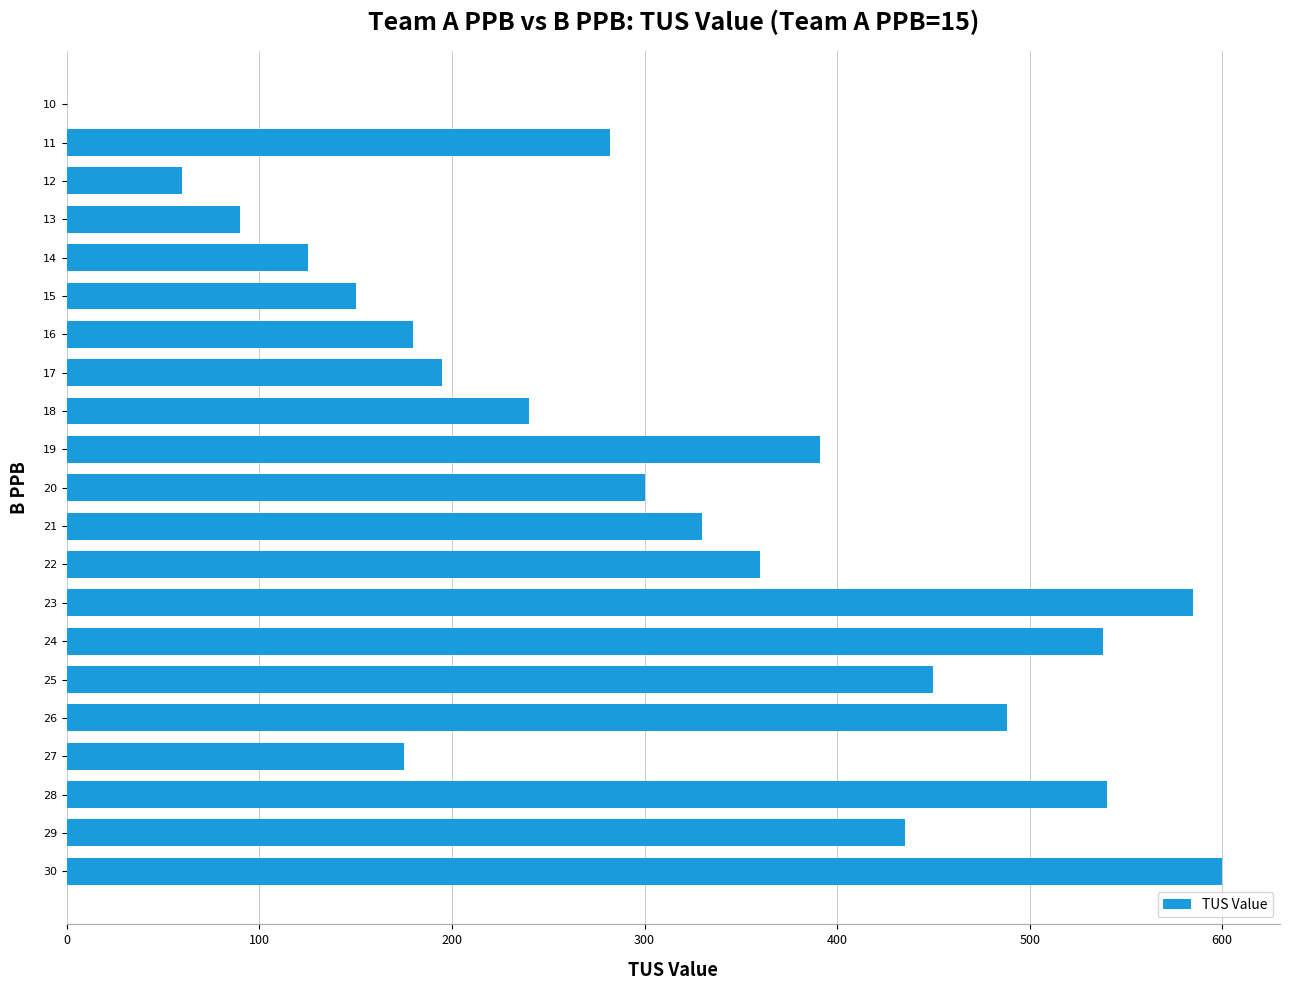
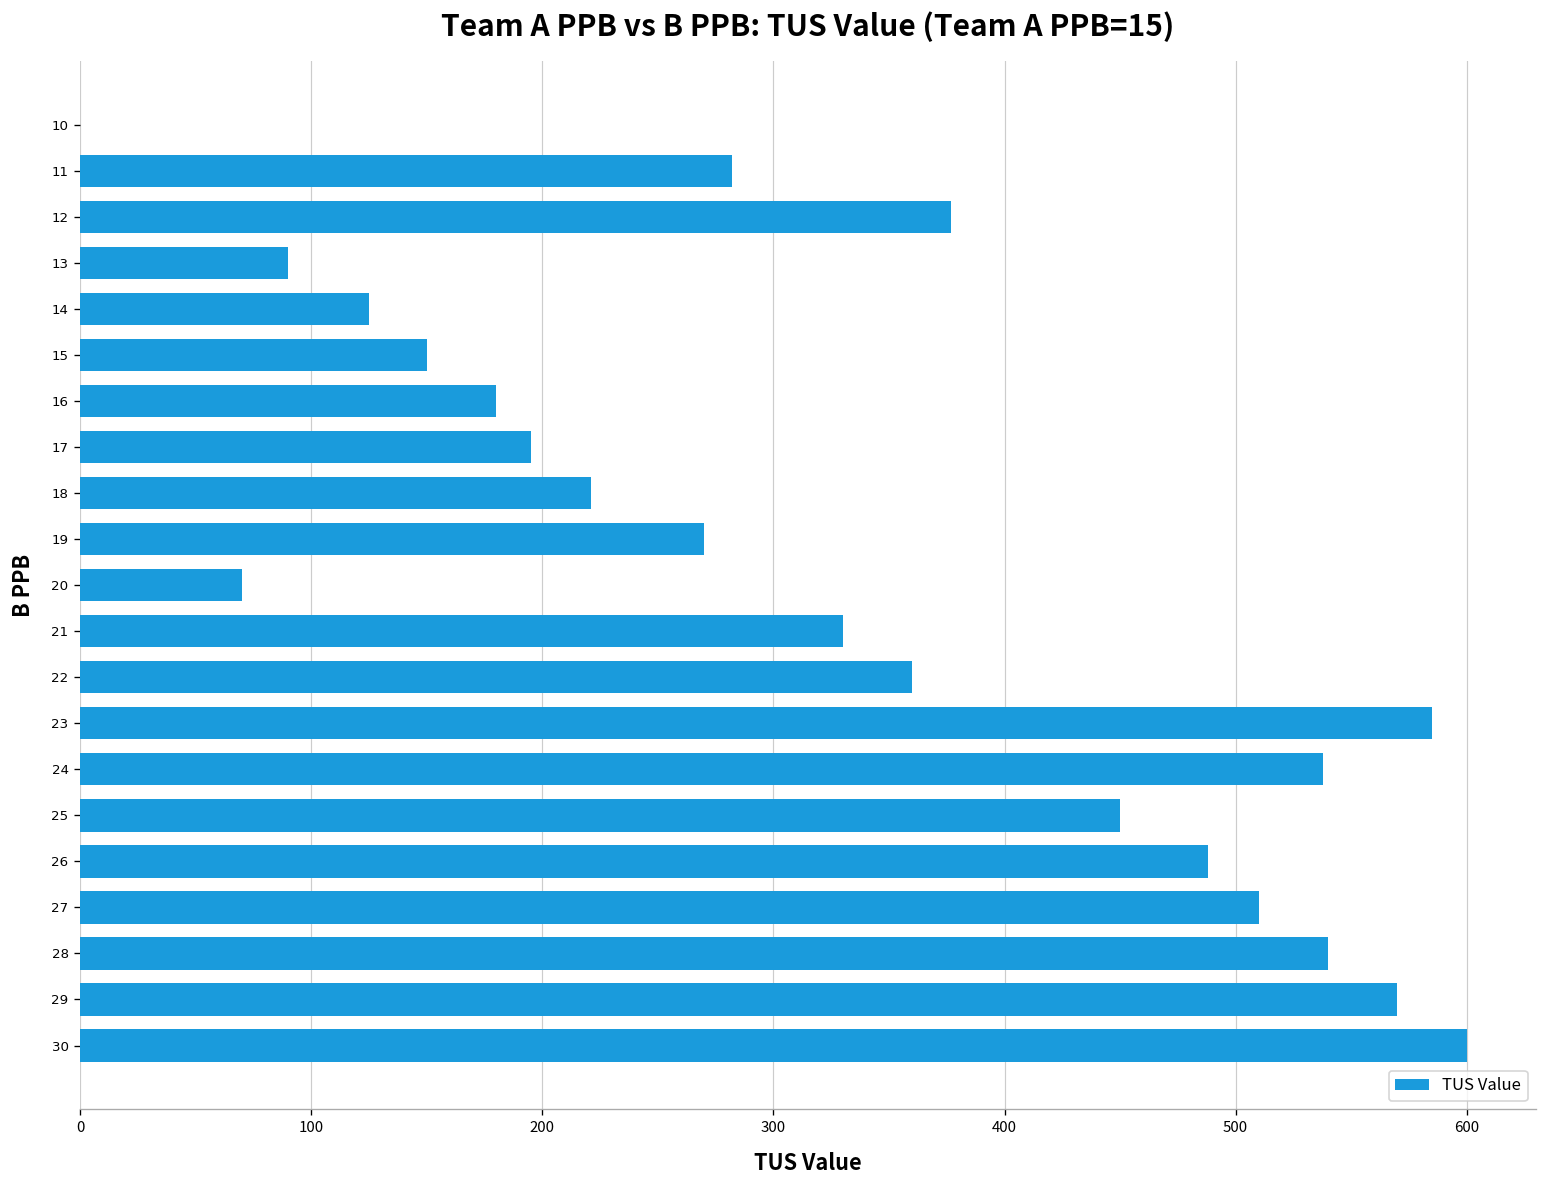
12: 60 -> 377
18: 240 -> 221
19: 391 -> 270
20: 300 -> 70
27: 175 -> 510
29: 435 -> 570
